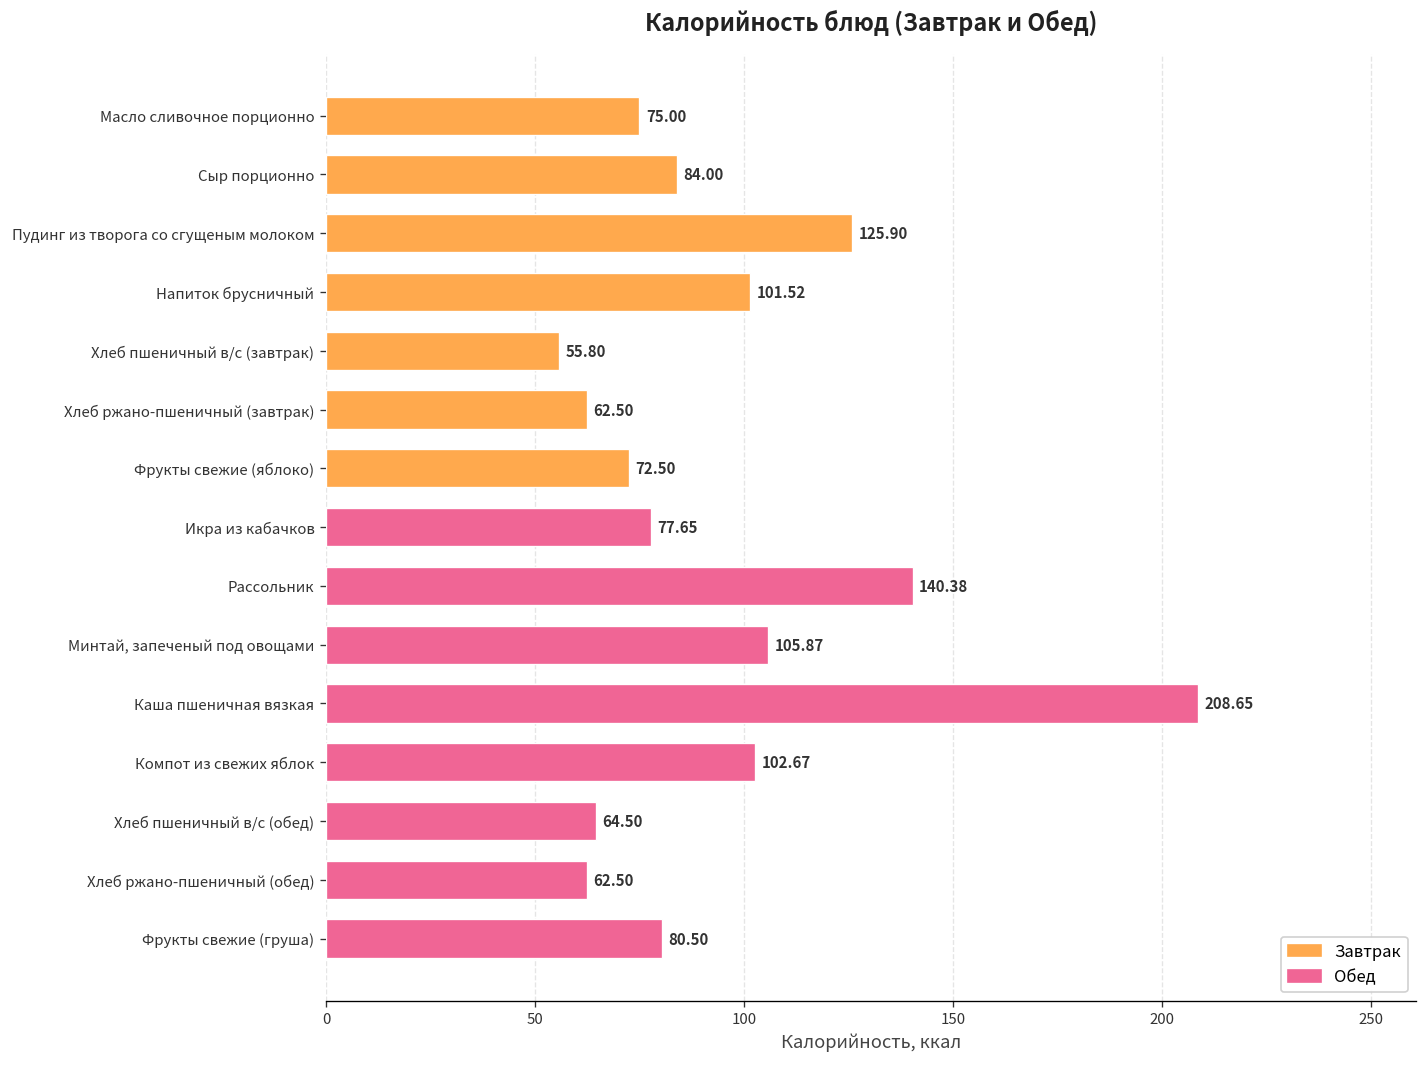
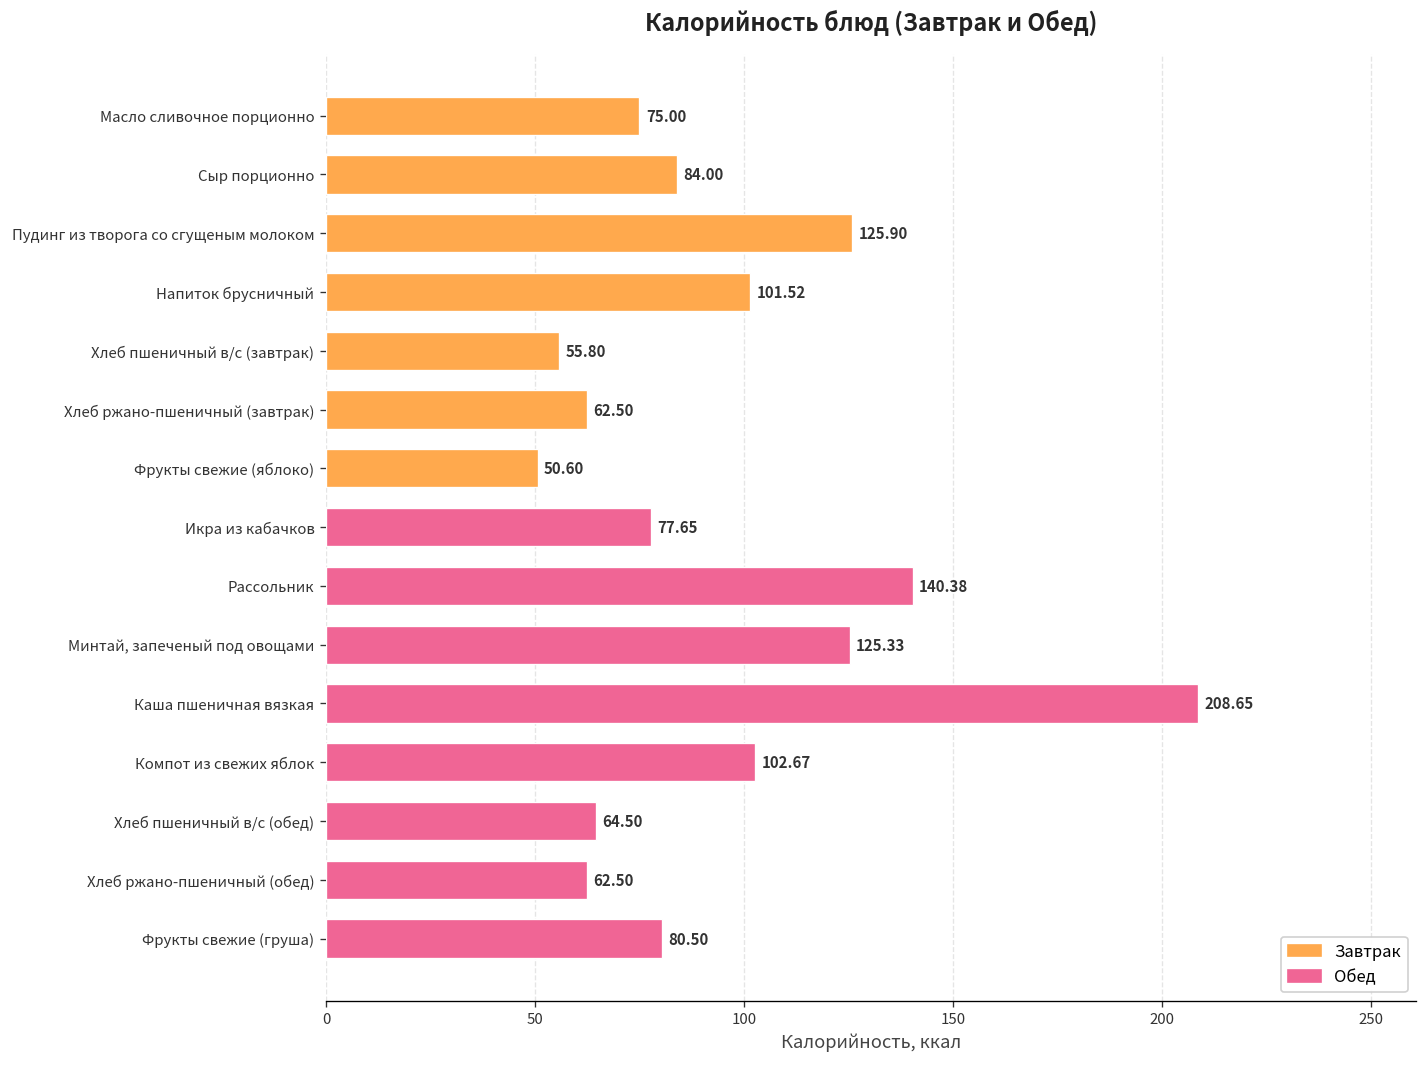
Фрукты свежие (яблоко): 72.50 -> 50.60
Минтай, запеченый под овощами: 105.87 -> 125.33
